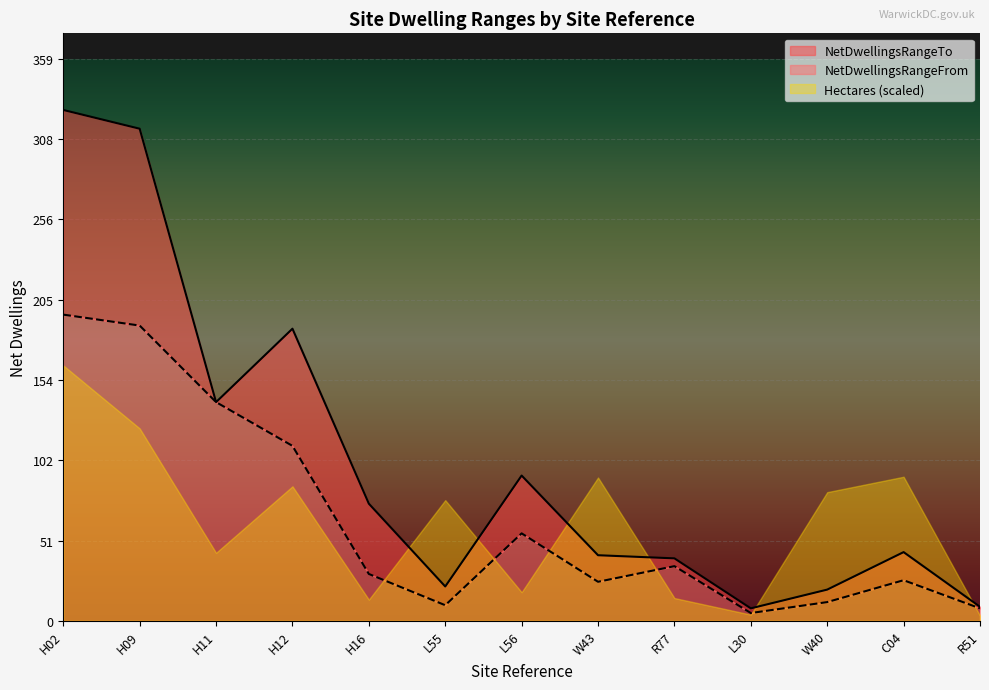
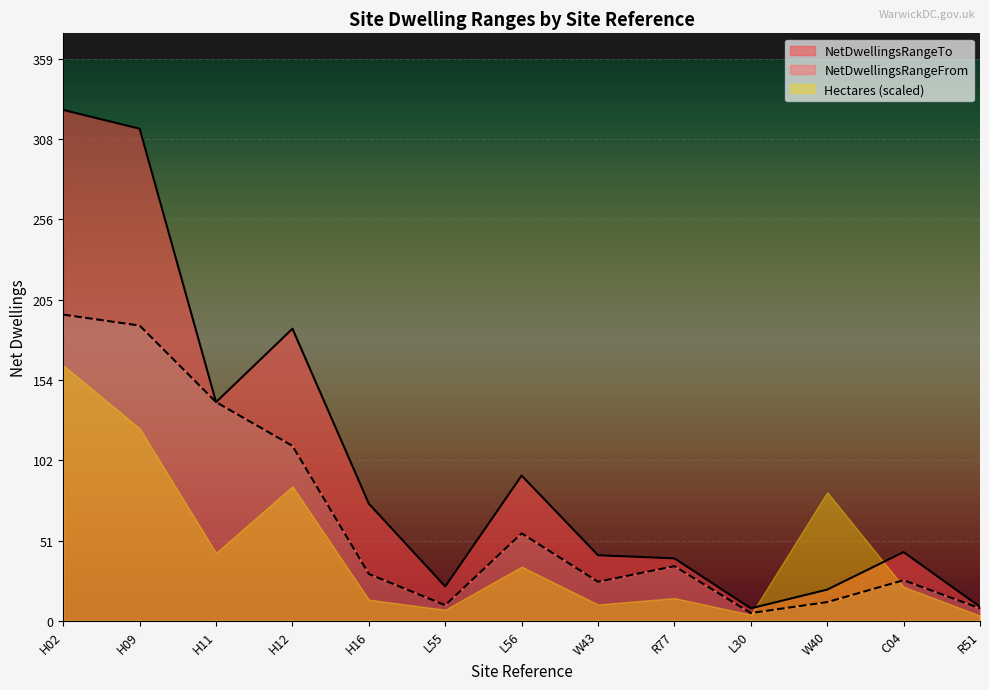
Hectares (scaled), L55: 77 -> 7
Hectares (scaled), L56: 18 -> 35
Hectares (scaled), W43: 92 -> 10
Hectares (scaled), C04: 92 -> 22
